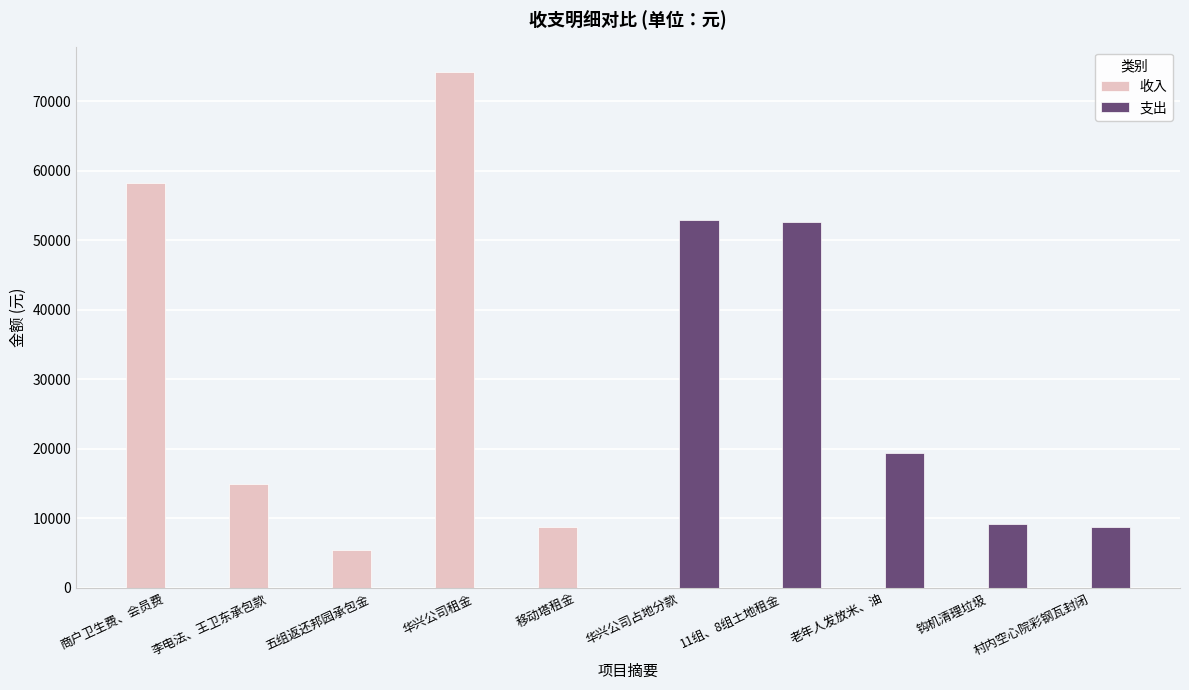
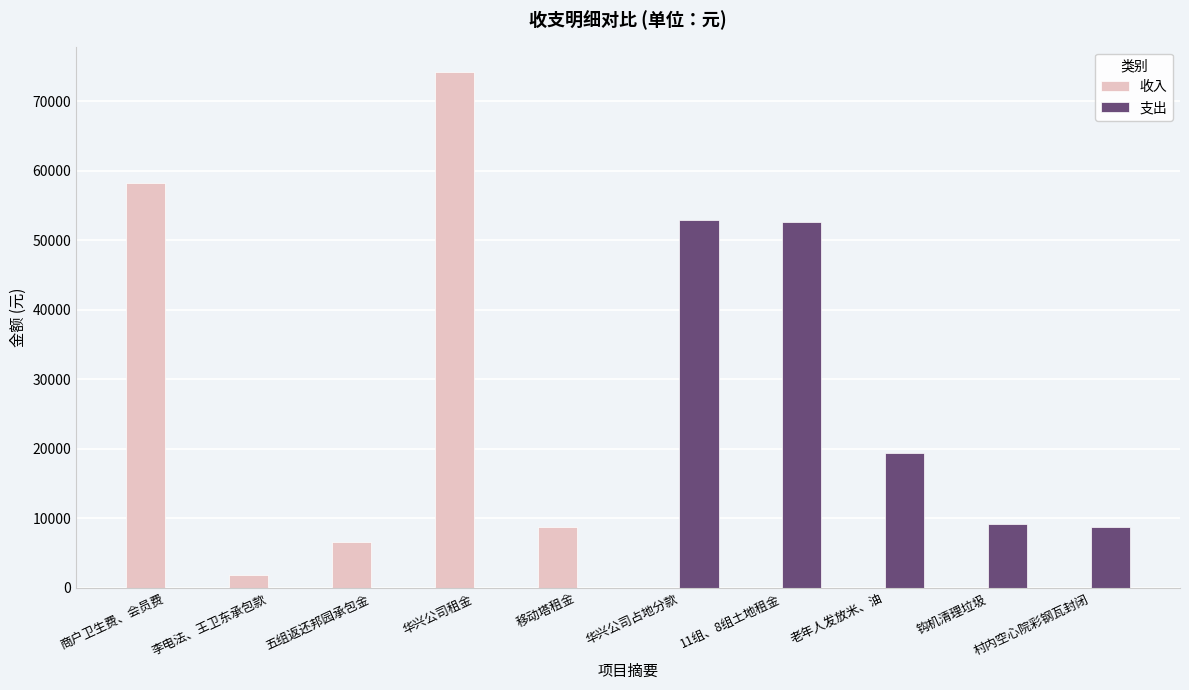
收入, 李电法、王卫东承包款: 15000 -> 2000
收入, 五组返还邦园承包金: 5000 -> 7000
